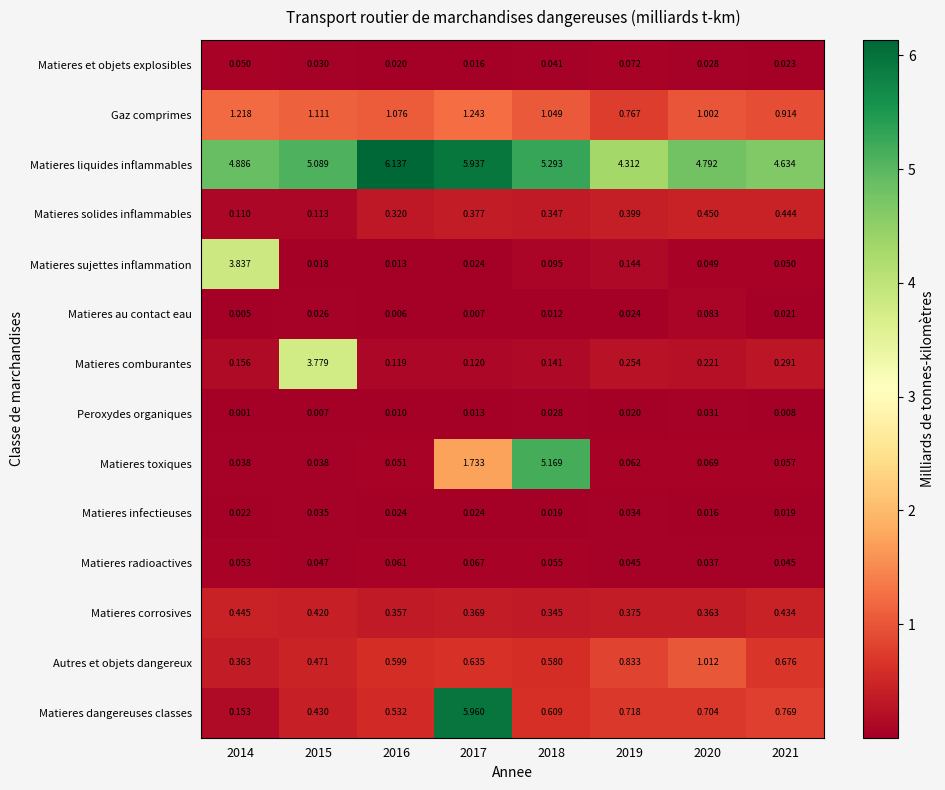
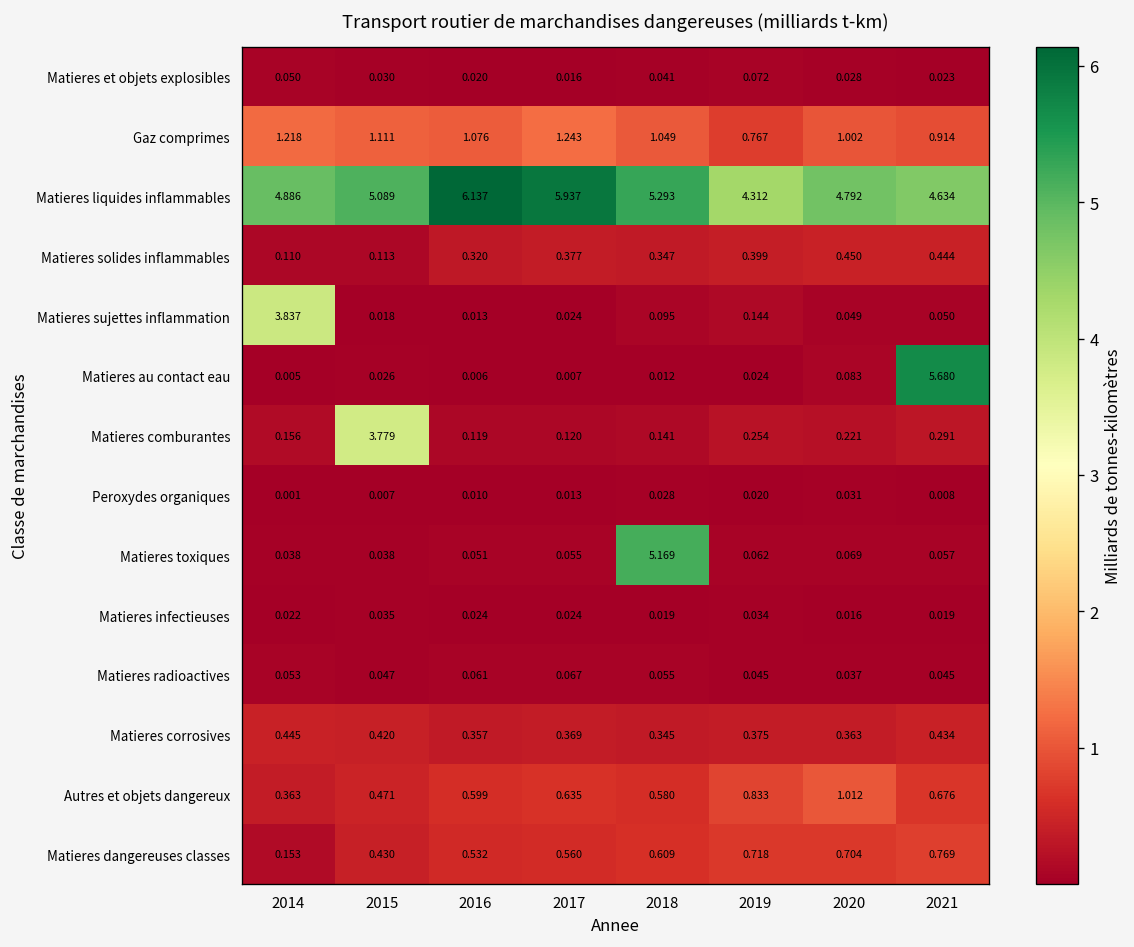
Matieres au contact eau, 2021: 0.021 -> 5.680
Matieres toxiques, 2017: 1.733 -> 0.055
Matieres dangereuses classes, 2017: 5.960 -> 0.560
